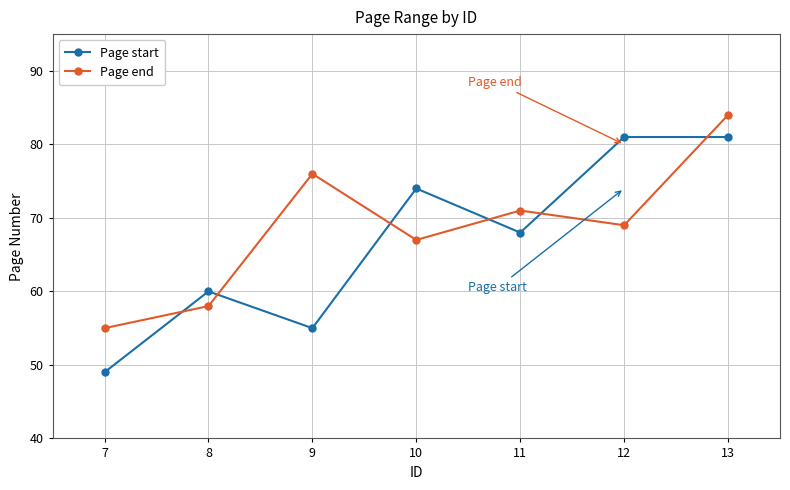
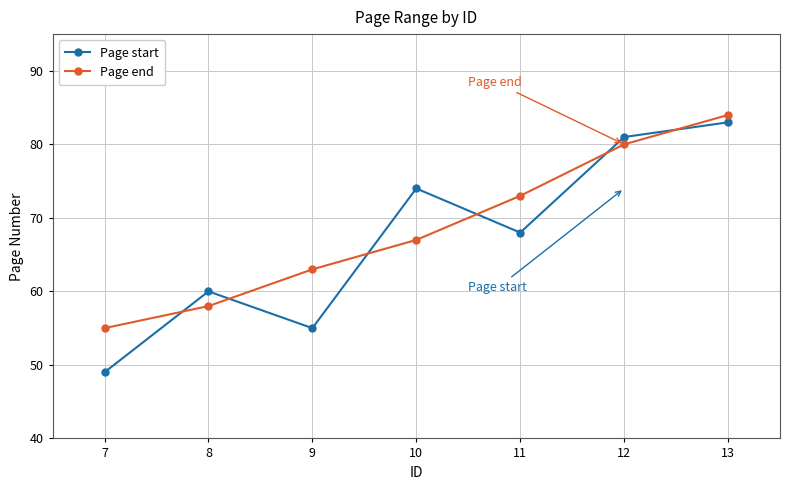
Page end, 9: 76 -> 63
Page end, 11: 71 -> 73
Page end, 12: 69 -> 80
Page start, 13: 81 -> 83
